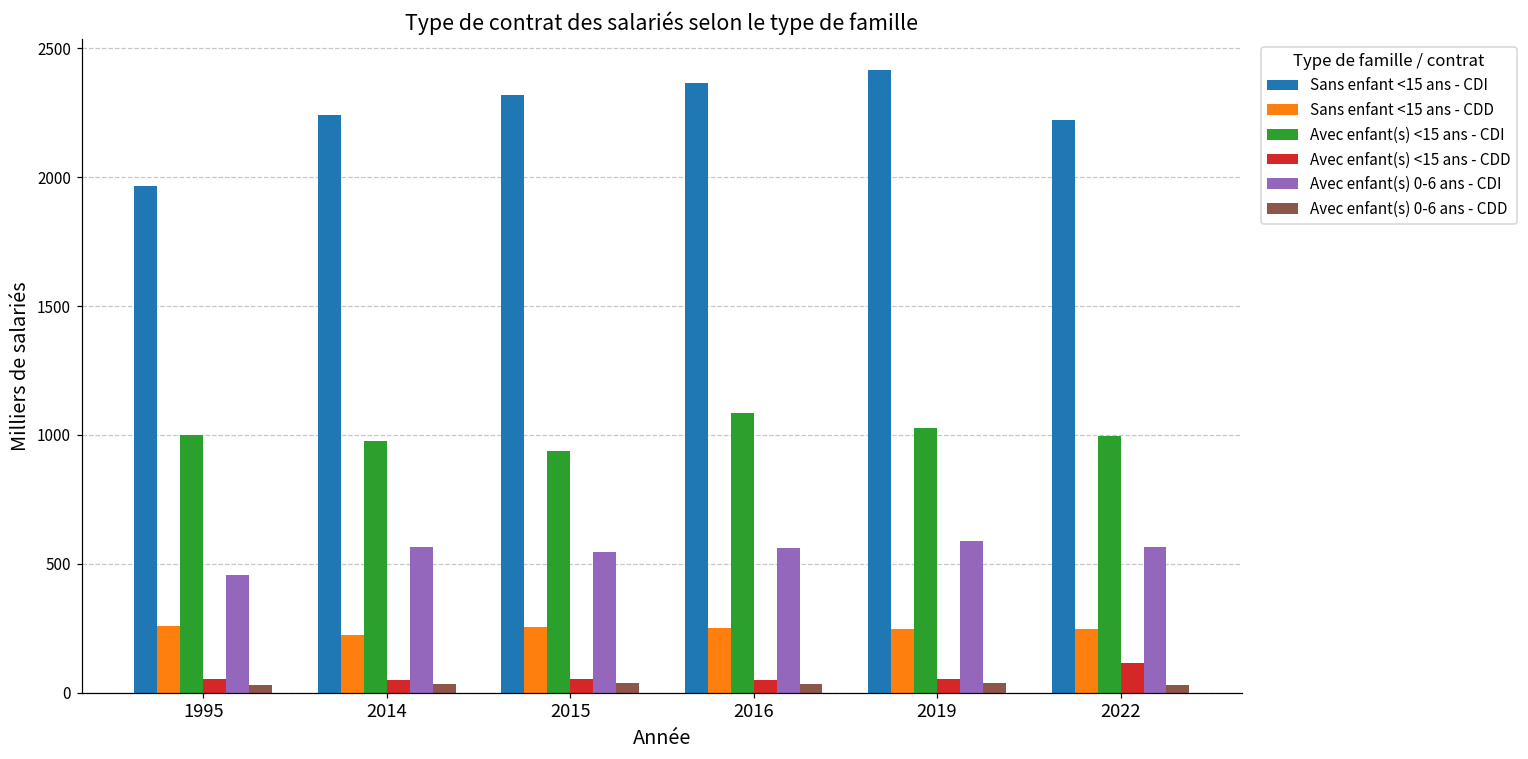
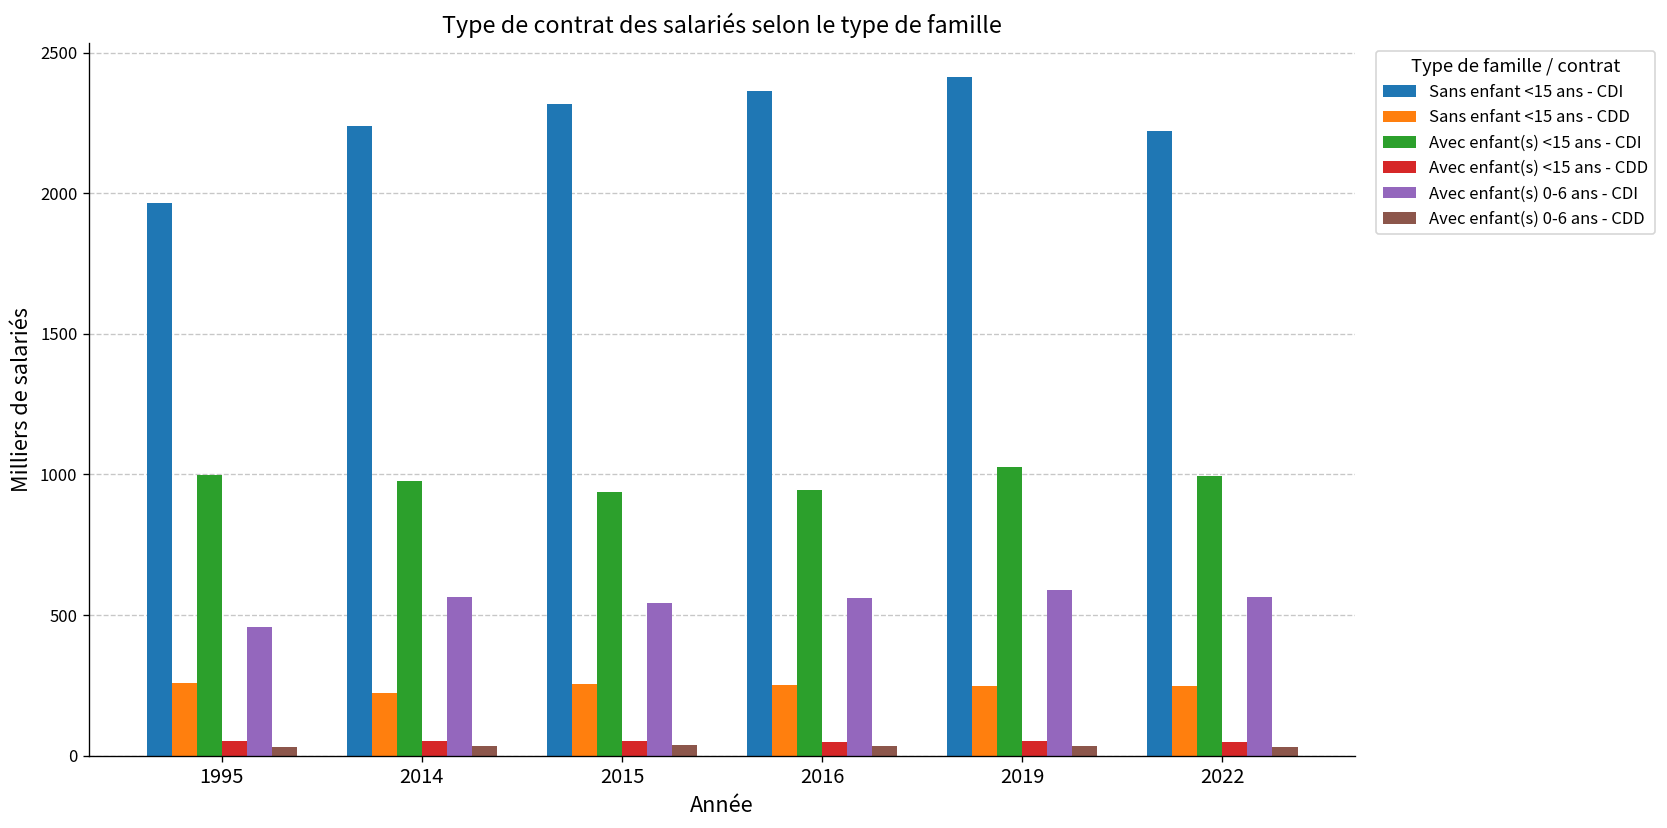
Avec enfant(s) <15 ans - CDI, 2016: 1080 -> 940
Avec enfant(s) <15 ans - CDD, 2022: 120 -> 50
